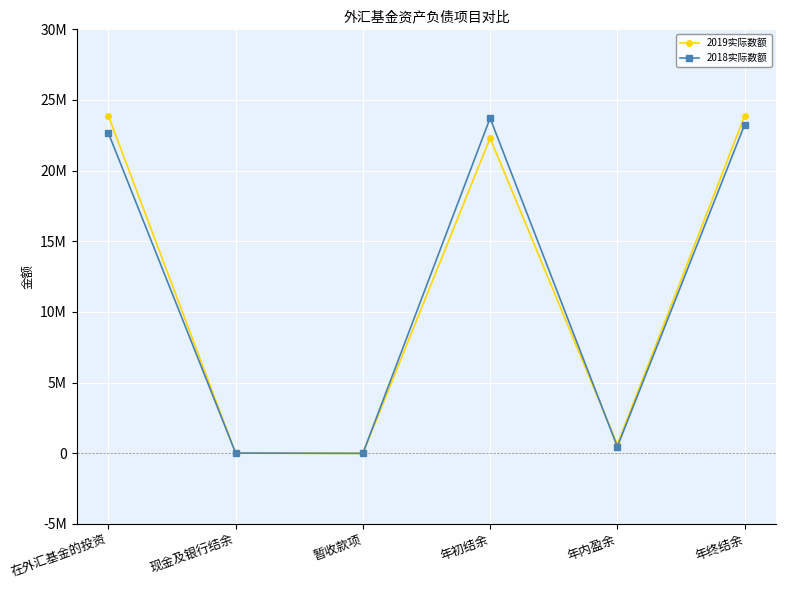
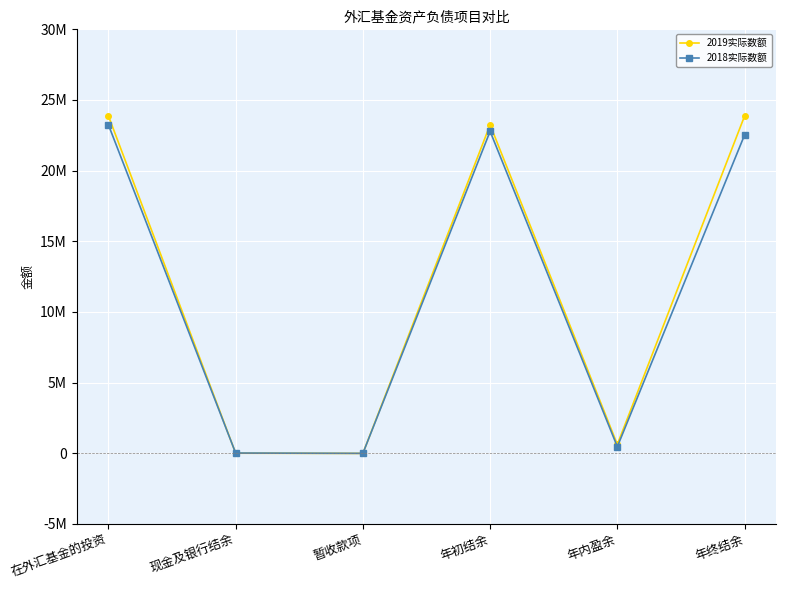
2018实际数额, 在外汇基金的投资: 22700000 -> 23200000
2019实际数额, 年初结余: 22300000 -> 23200000
2018实际数额, 年初结余: 23700000 -> 22800000
2018实际数额, 年终结余: 23200000 -> 22500000
